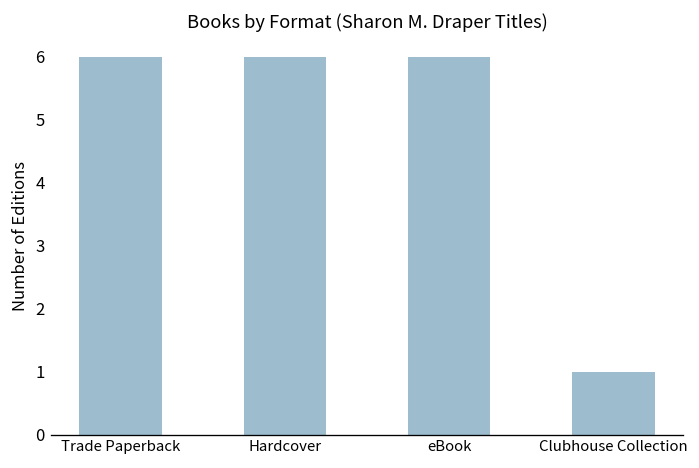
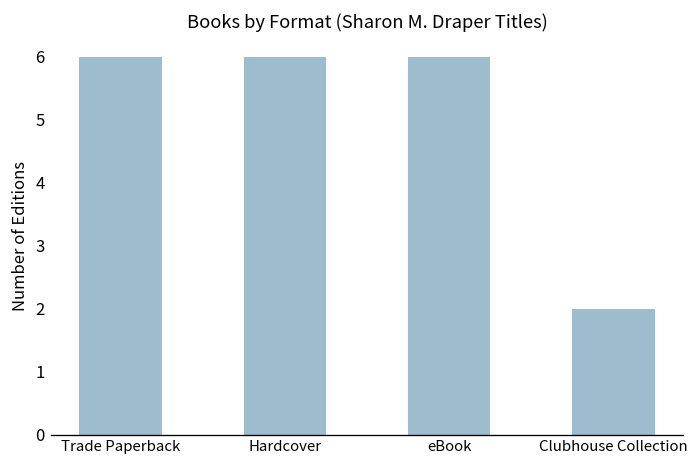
Clubhouse Collection: 1 -> 2
